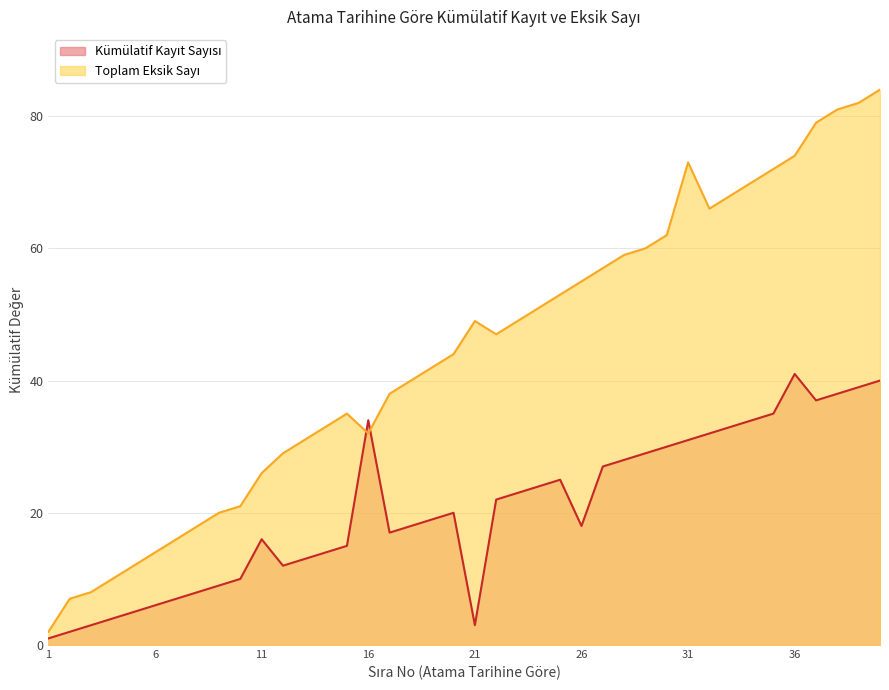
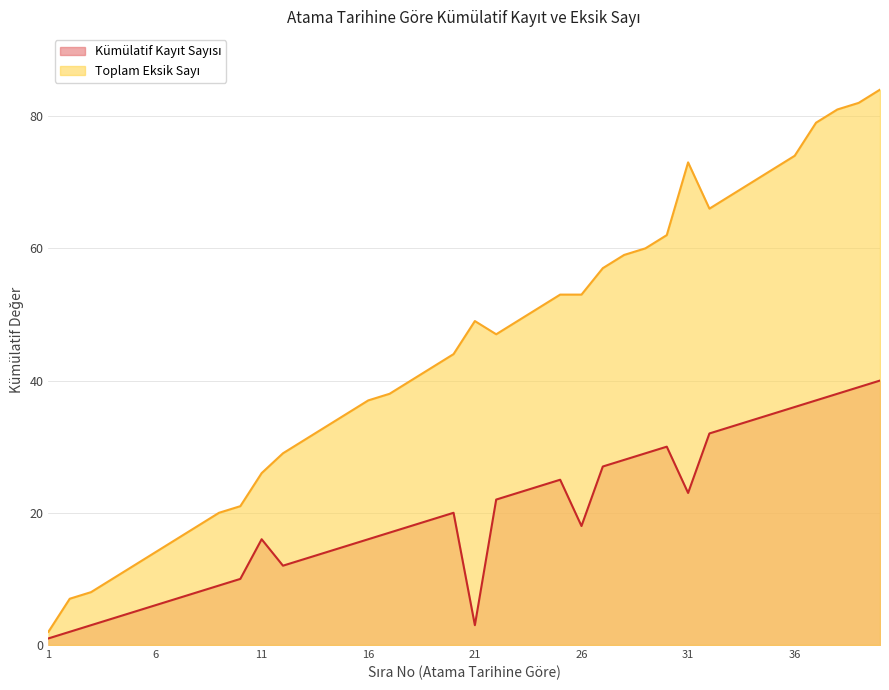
Kümülatif Kayıt Sayısı, 16: 34 -> 16
Toplam Eksik Sayı, 16: 32 -> 37
Toplam Eksik Sayı, 26: 55 -> 53
Kümülatif Kayıt Sayısı, 31: 31 -> 23
Kümülatif Kayıt Sayısı, 36: 41 -> 36
